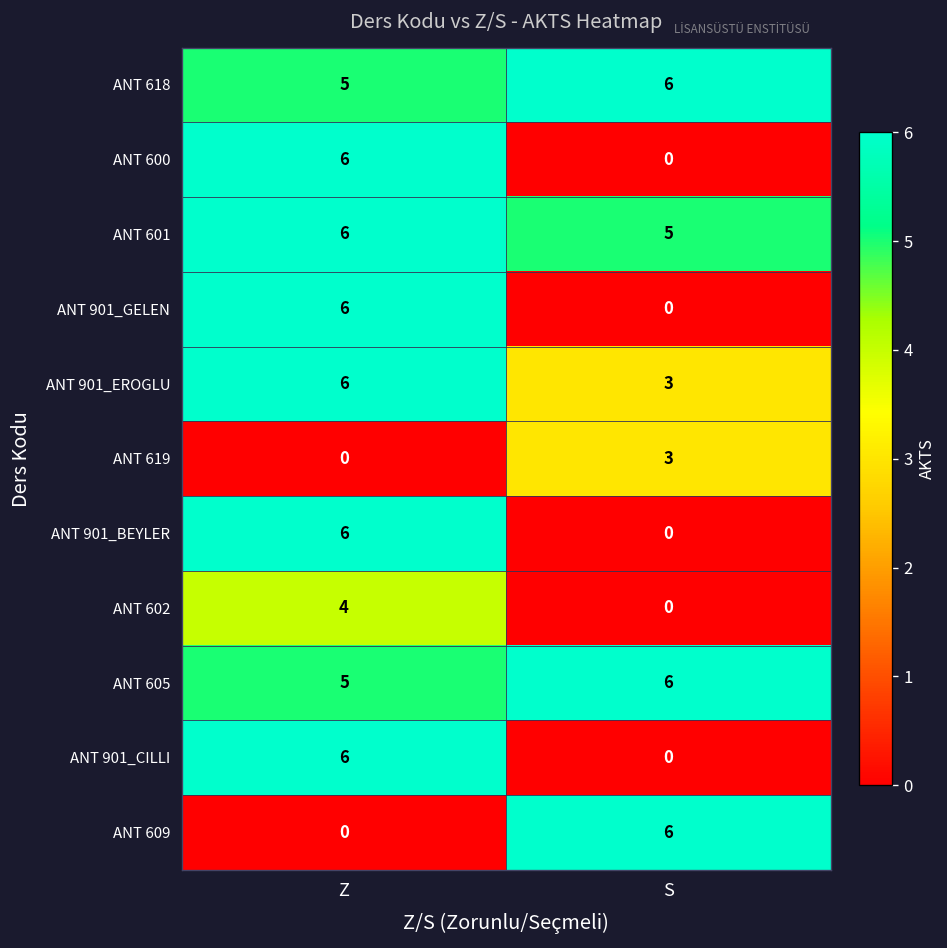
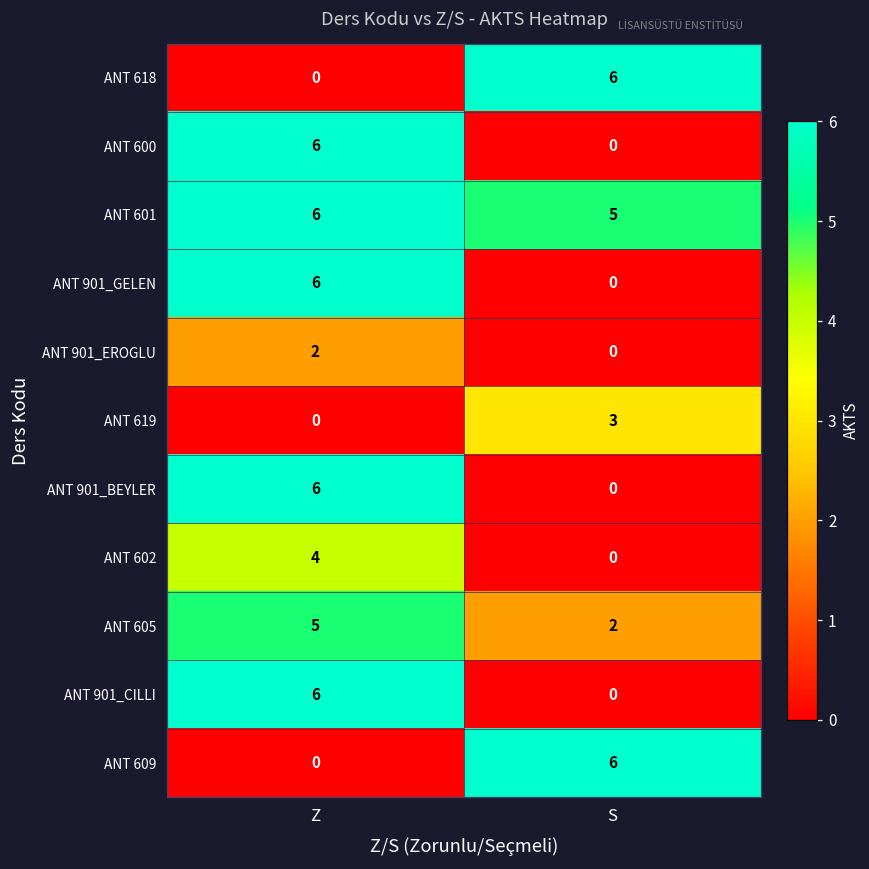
ANT 618, Z: 5 -> 0
ANT 901_EROGLU, Z: 6 -> 2
ANT 901_EROGLU, S: 3 -> 0
ANT 605, S: 6 -> 2
